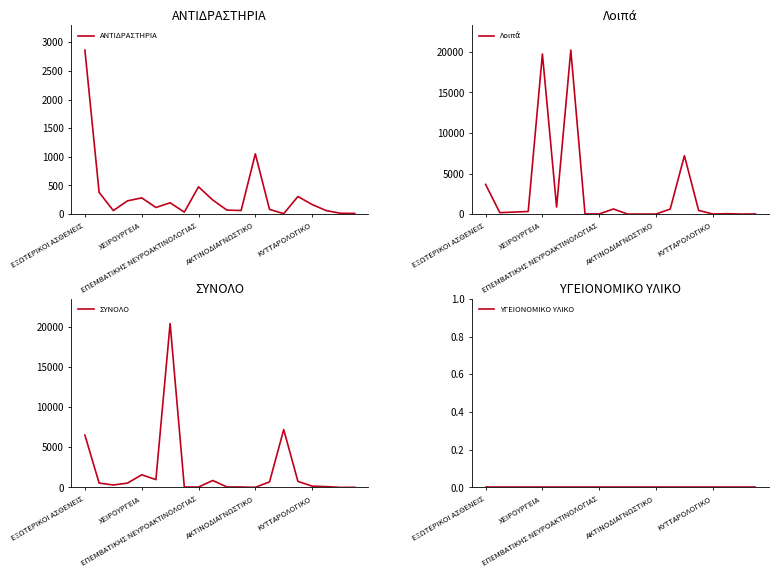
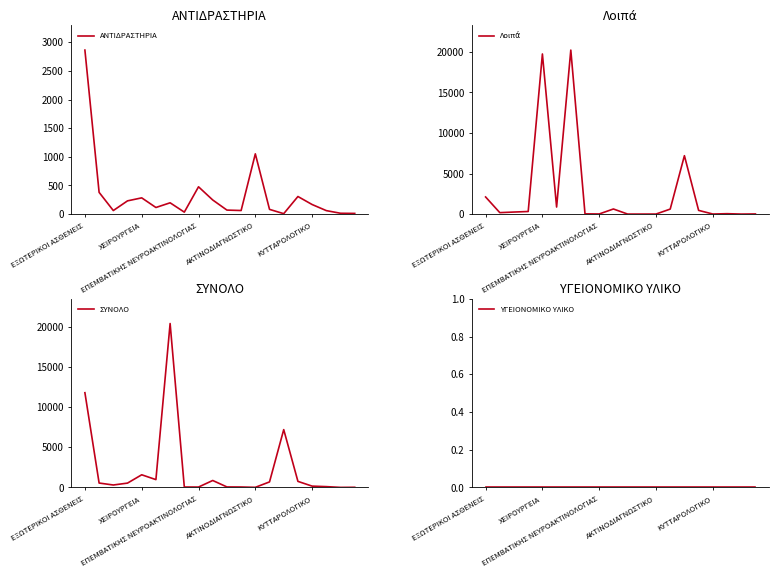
Λοιπά, ΕΞΩΤΕΡΙΚΟΙ ΑΣΘΕΝΕΙΣ: 4000 -> 2000
ΣΥΝΟΛΟ, ΕΞΩΤΕΡΙΚΟΙ ΑΣΘΕΝΕΙΣ: 7000 -> 12000
